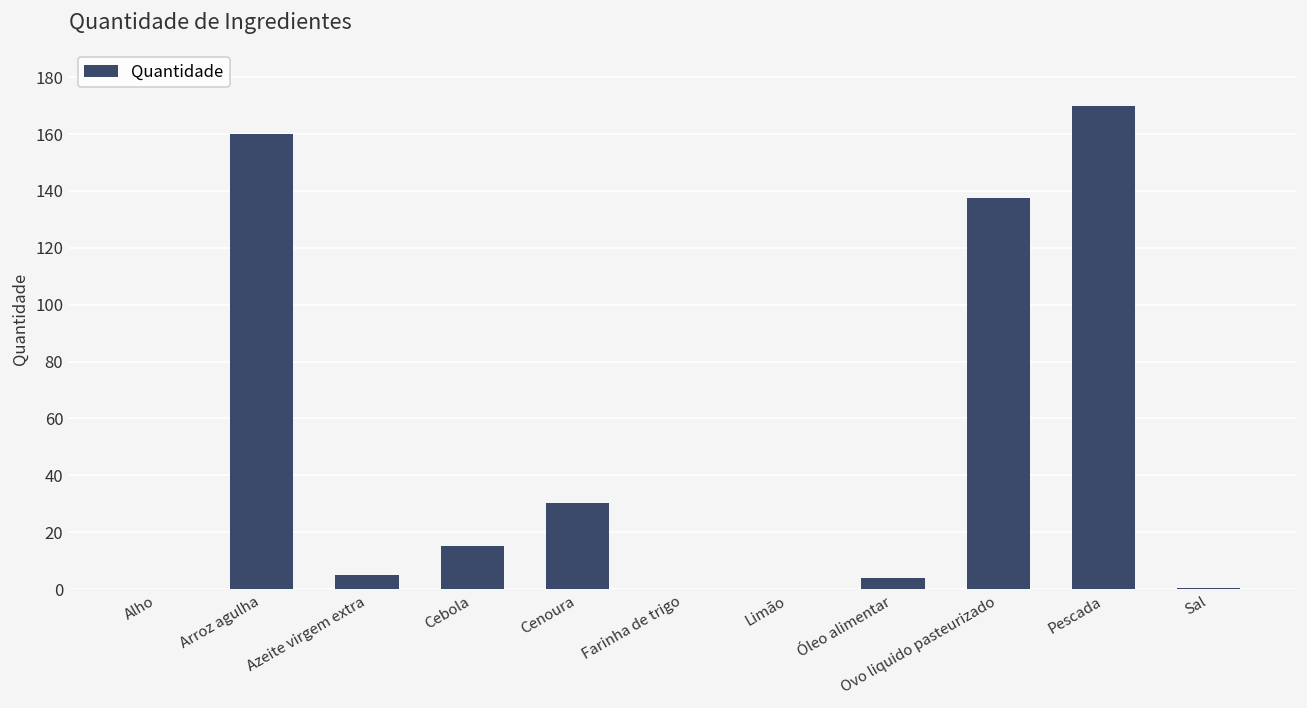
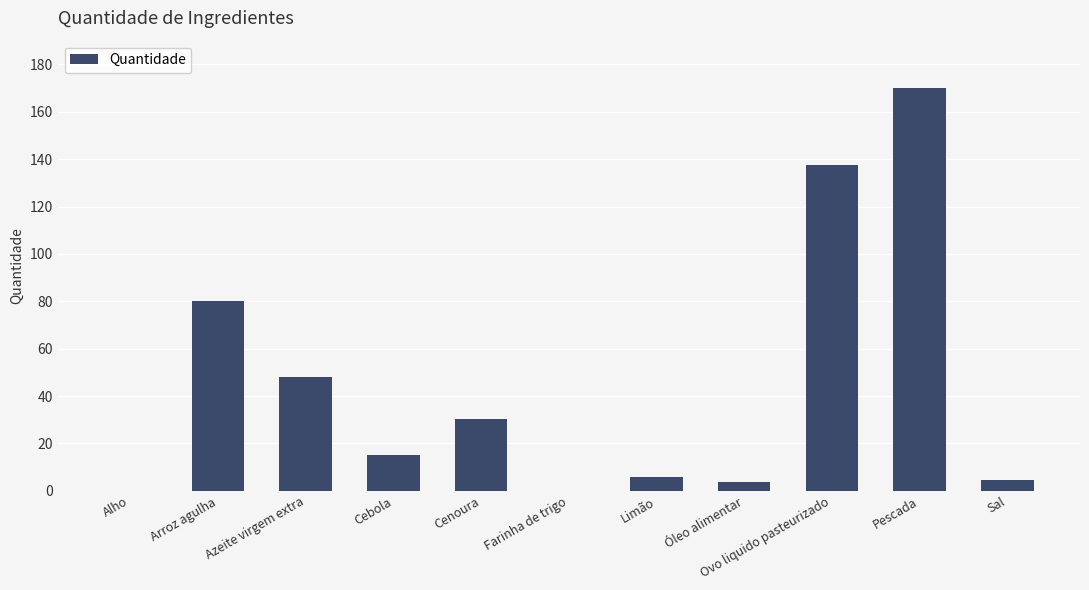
Arroz agulha: 160 -> 80
Azeite virgem extra: 5 -> 48
Limão: 0 -> 6
Sal: 1 -> 4
